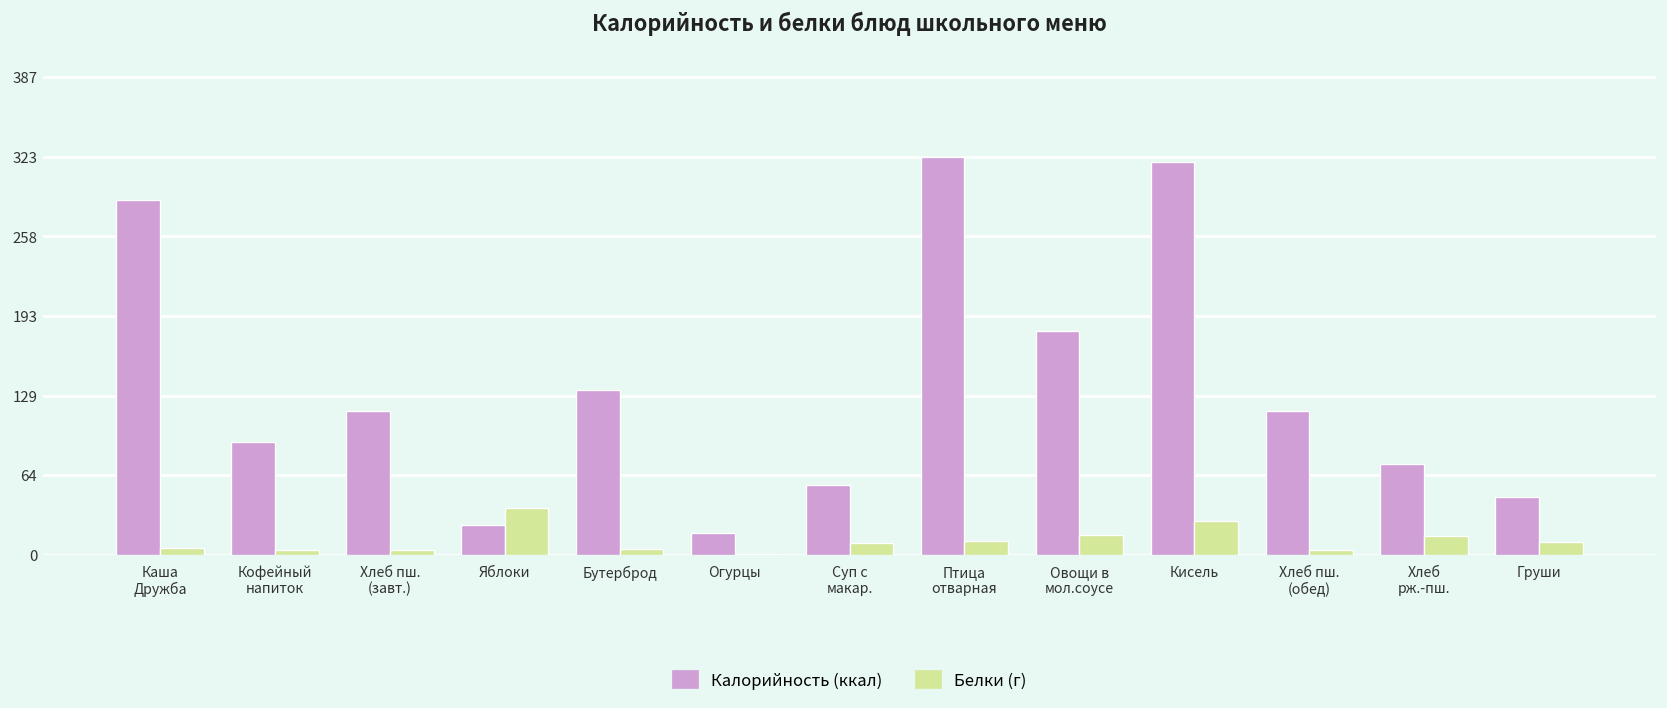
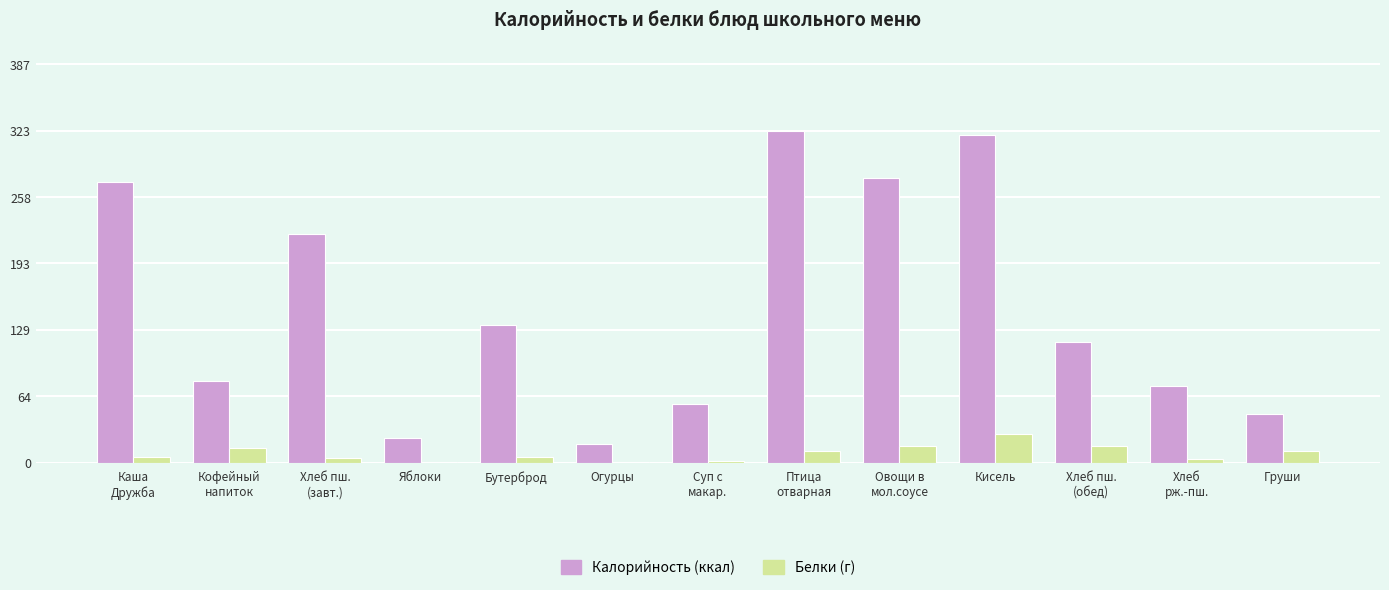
Калорийность (ккал), Каша Дружба: 288 -> 273
Калорийность (ккал), Кофейный напиток: 92 -> 79
Белки (г), Кофейный напиток: 4 -> 15
Калорийность (ккал), Хлеб пш. (завт.): 117 -> 222
Белки (г), Яблоки: 38 -> 0
Белки (г), Суп с макар.: 10 -> 2
Калорийность (ккал), Овощи в мол.соусе: 182 -> 277
Белки (г), Хлеб пш. (обед): 4 -> 16
Белки (г), Хлеб рж.-пш.: 15 -> 3
